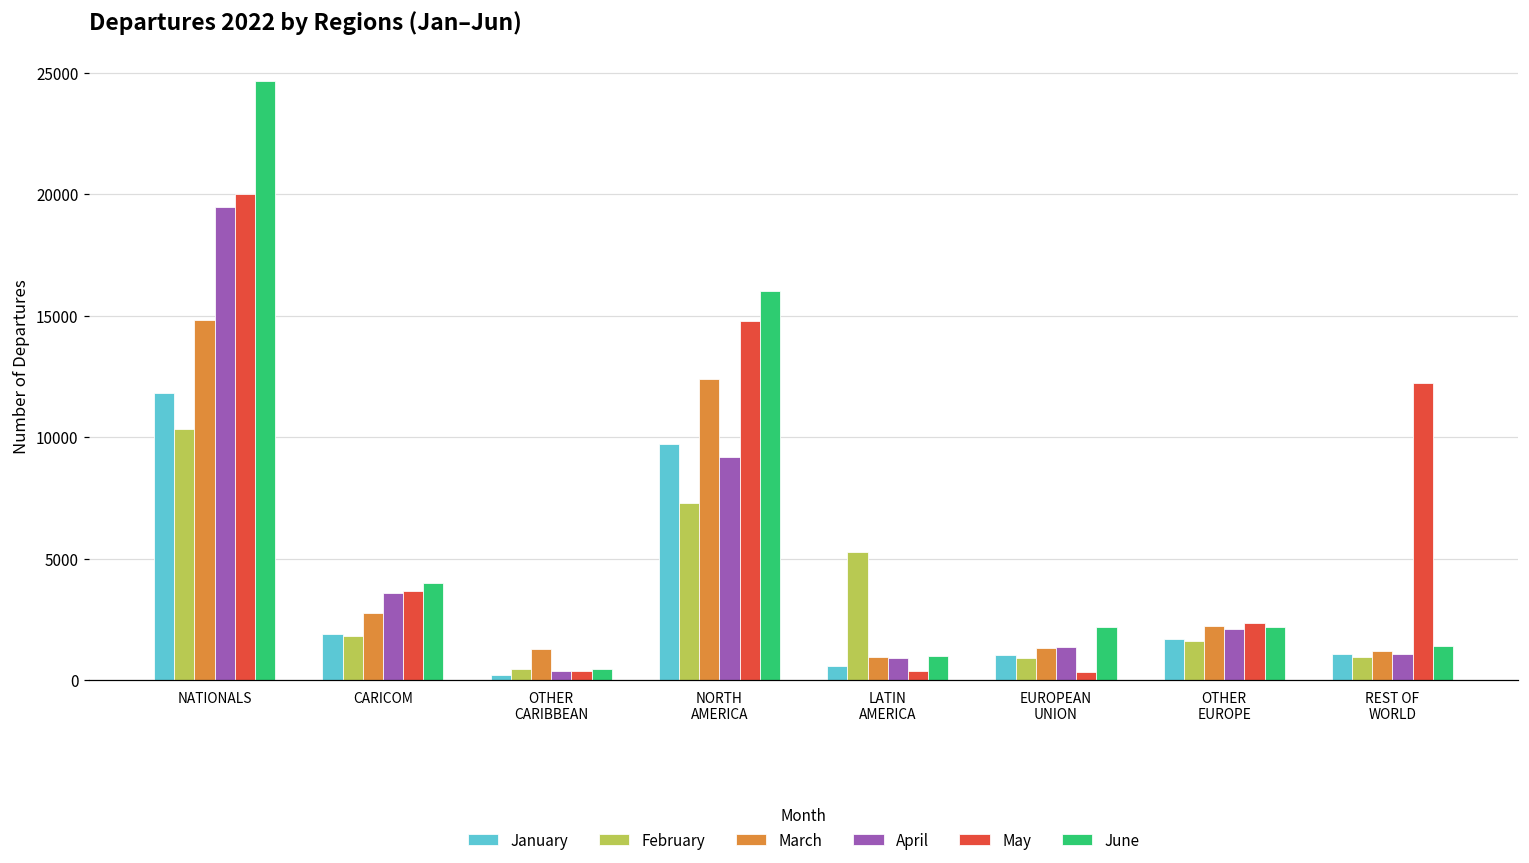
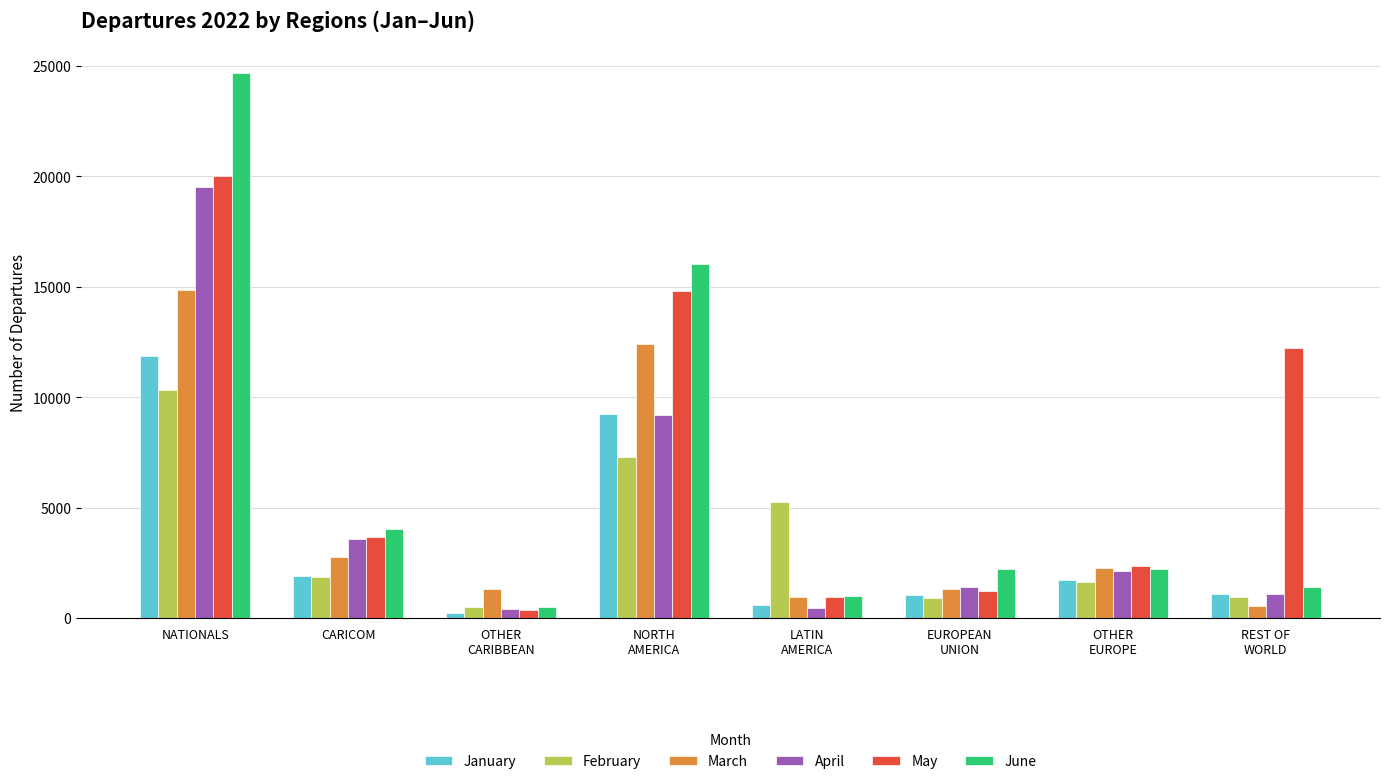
January, NORTH AMERICA: 9700 -> 9200
April, LATIN AMERICA: 900 -> 500
May, LATIN AMERICA: 400 -> 1000
May, EUROPEAN UNION: 400 -> 1200
March, REST OF WORLD: 1200 -> 500
